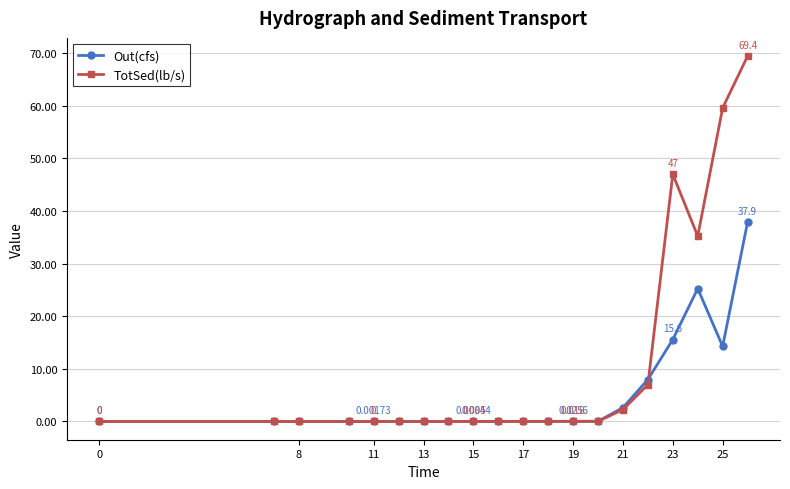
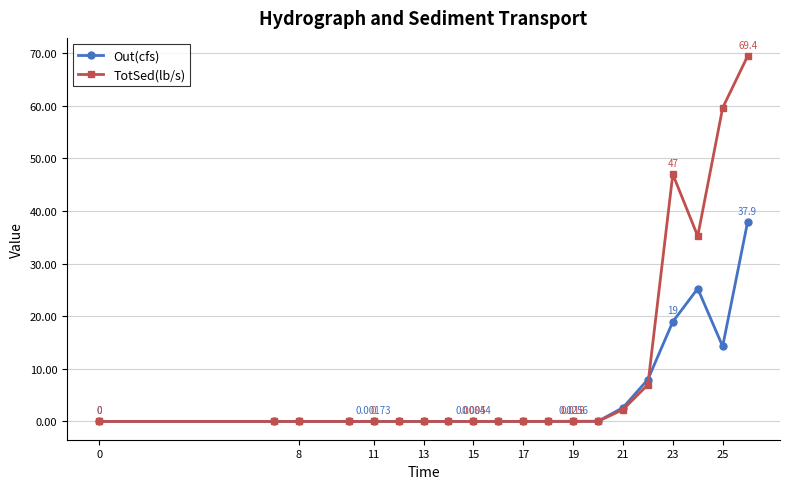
Out(cfs), 23: 15.6 -> 19
